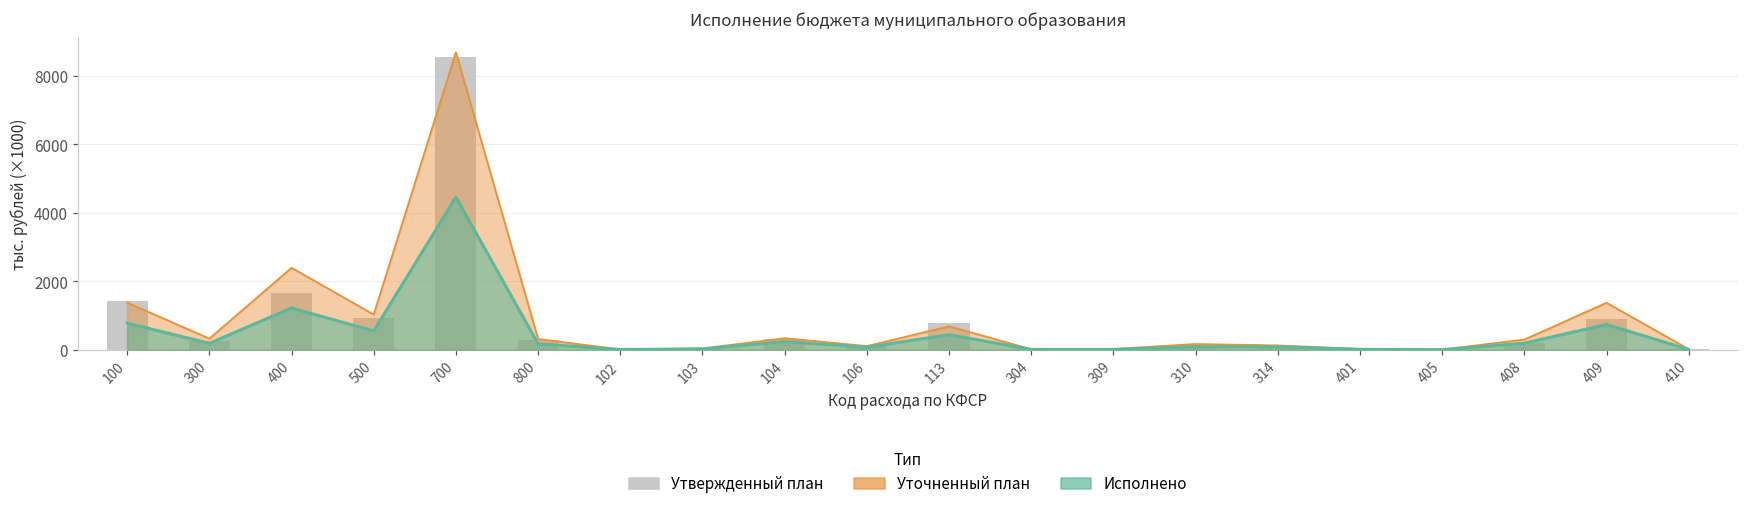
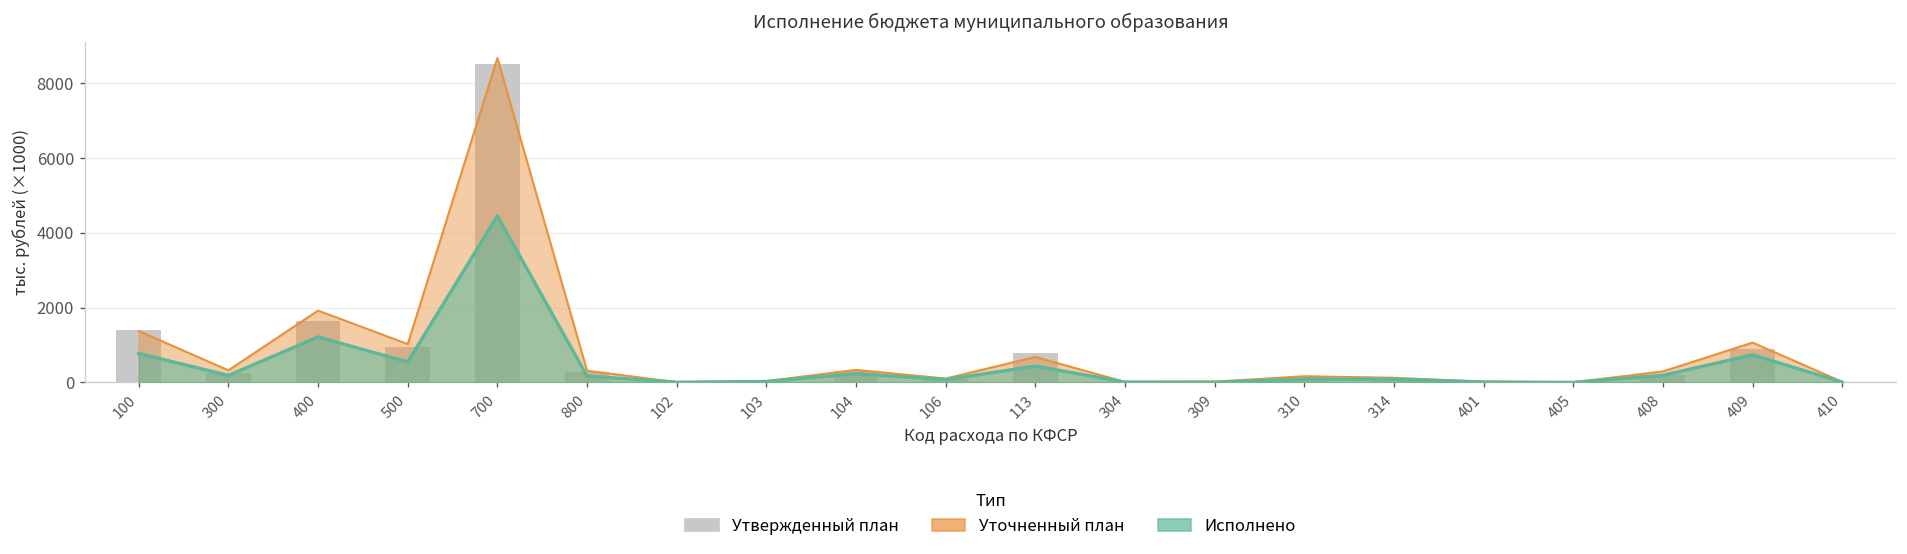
Уточненный план, 400: 2400 -> 1900
Уточненный план, 409: 1400 -> 1100
